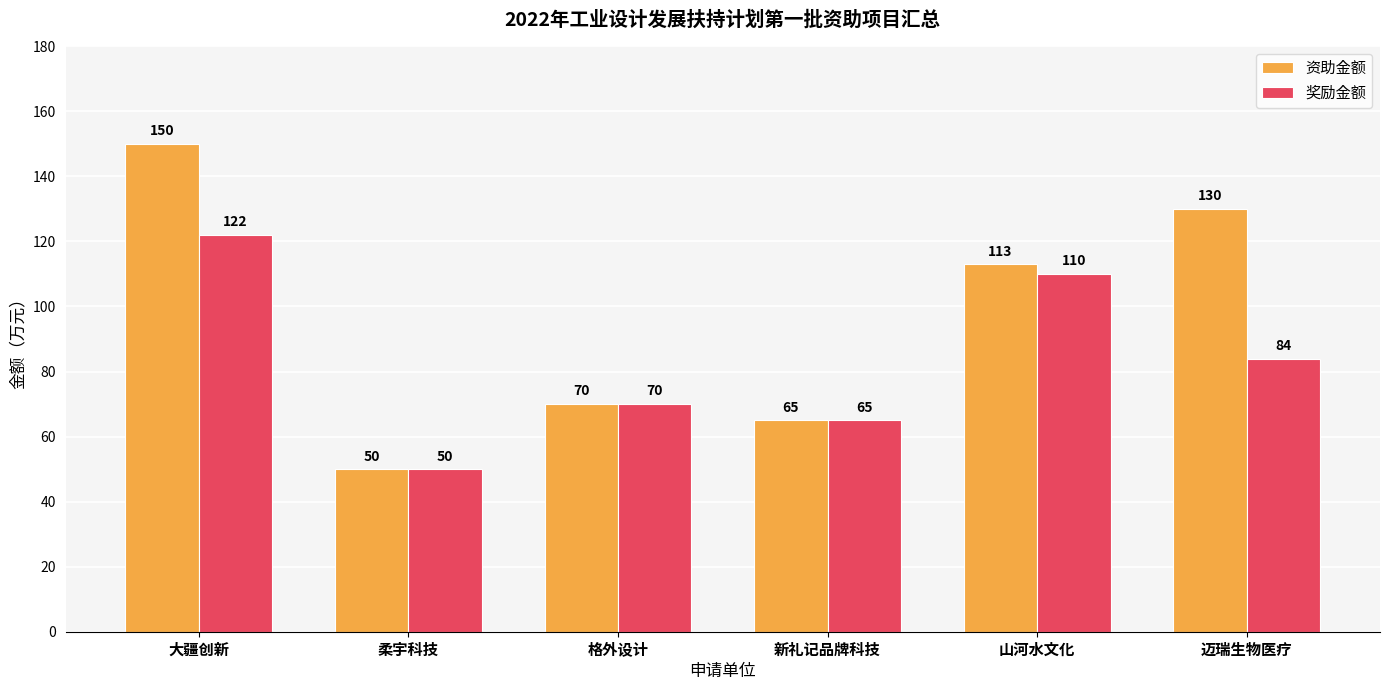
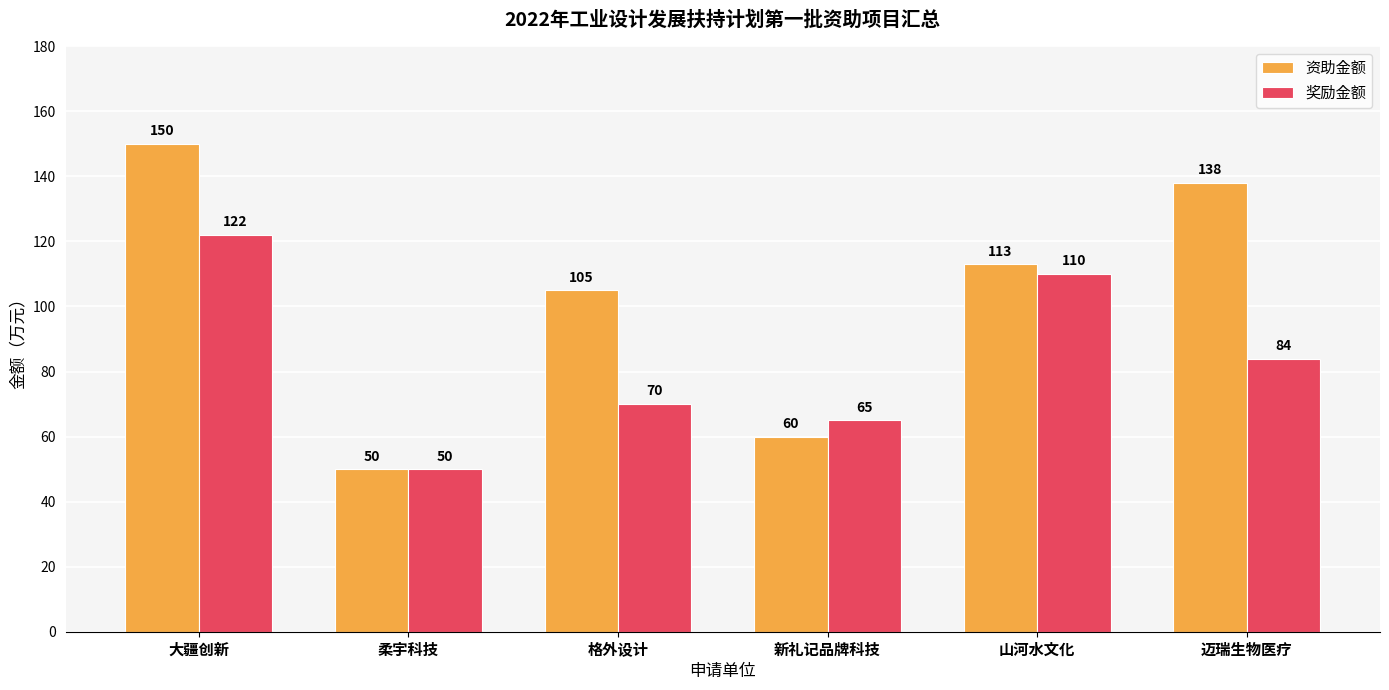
资助金额, 格外设计: 70 -> 105
资助金额, 新礼记品牌科技: 65 -> 60
资助金额, 迈瑞生物医疗: 130 -> 138
